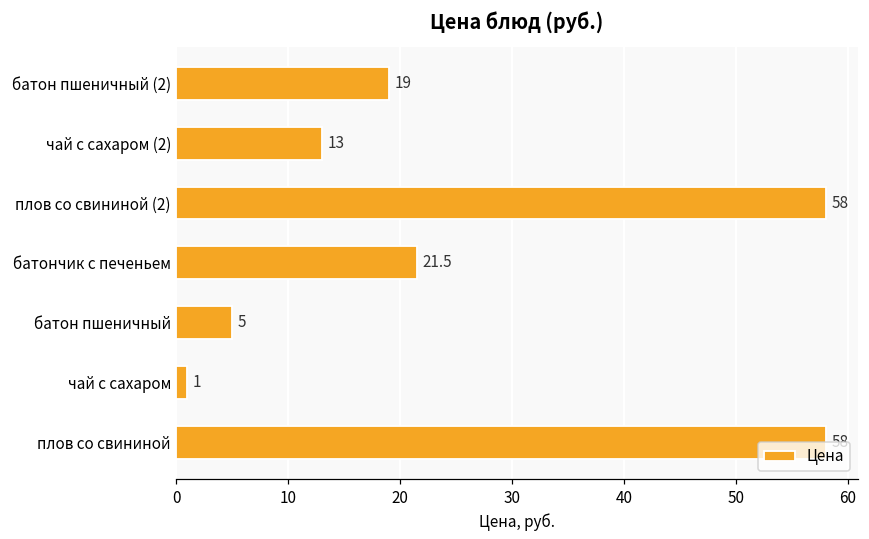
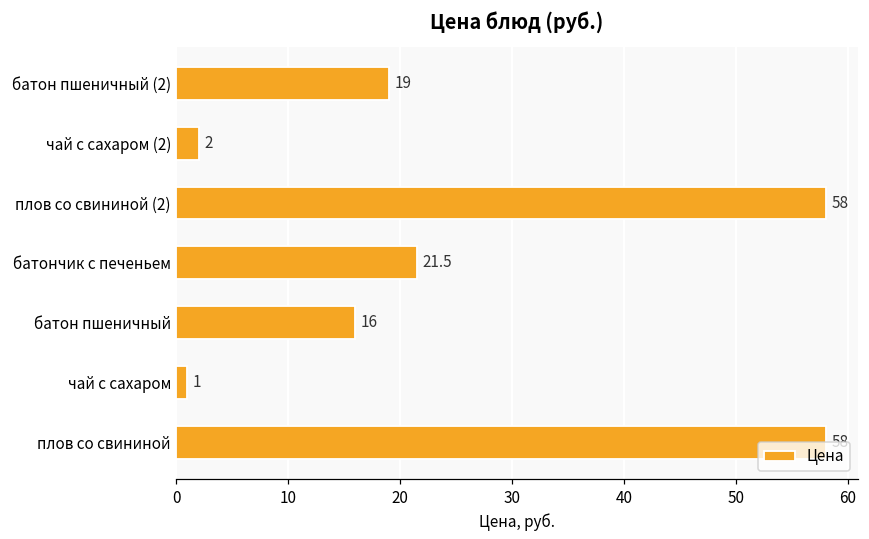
чай с сахаром (2): 13 -> 2
батон пшеничный: 5 -> 16
